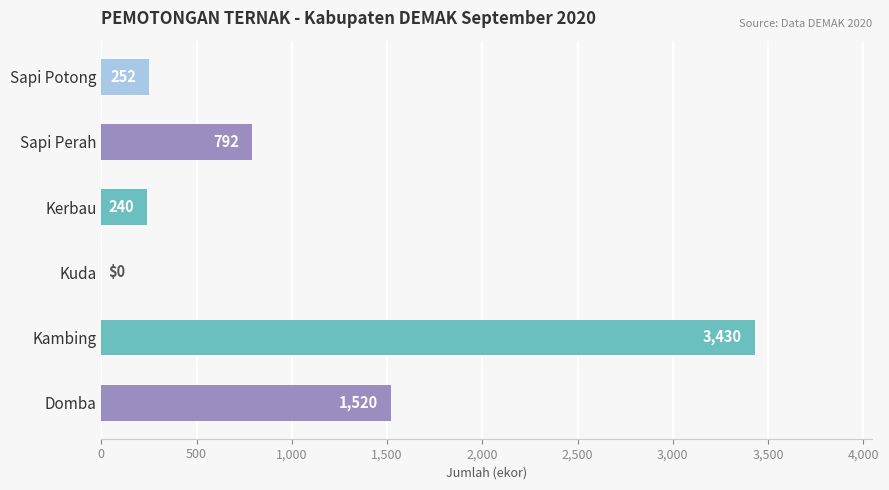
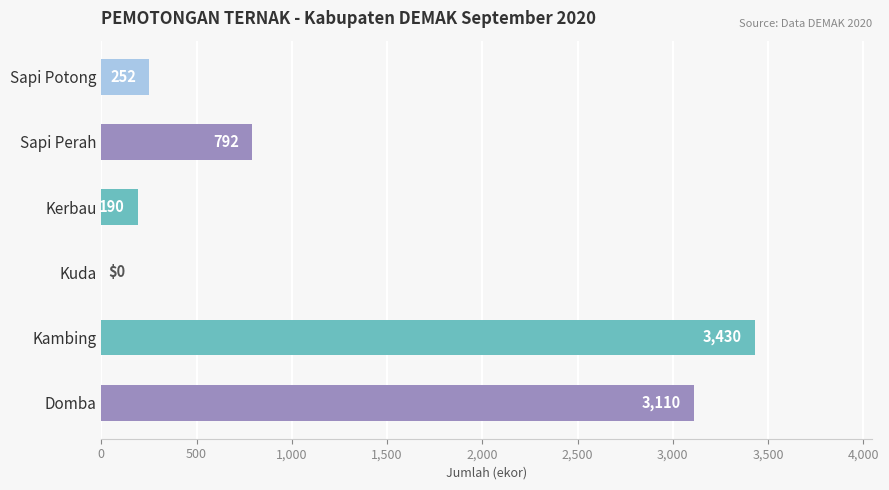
Kerbau: 240 -> 190
Domba: 1,520 -> 3,110
